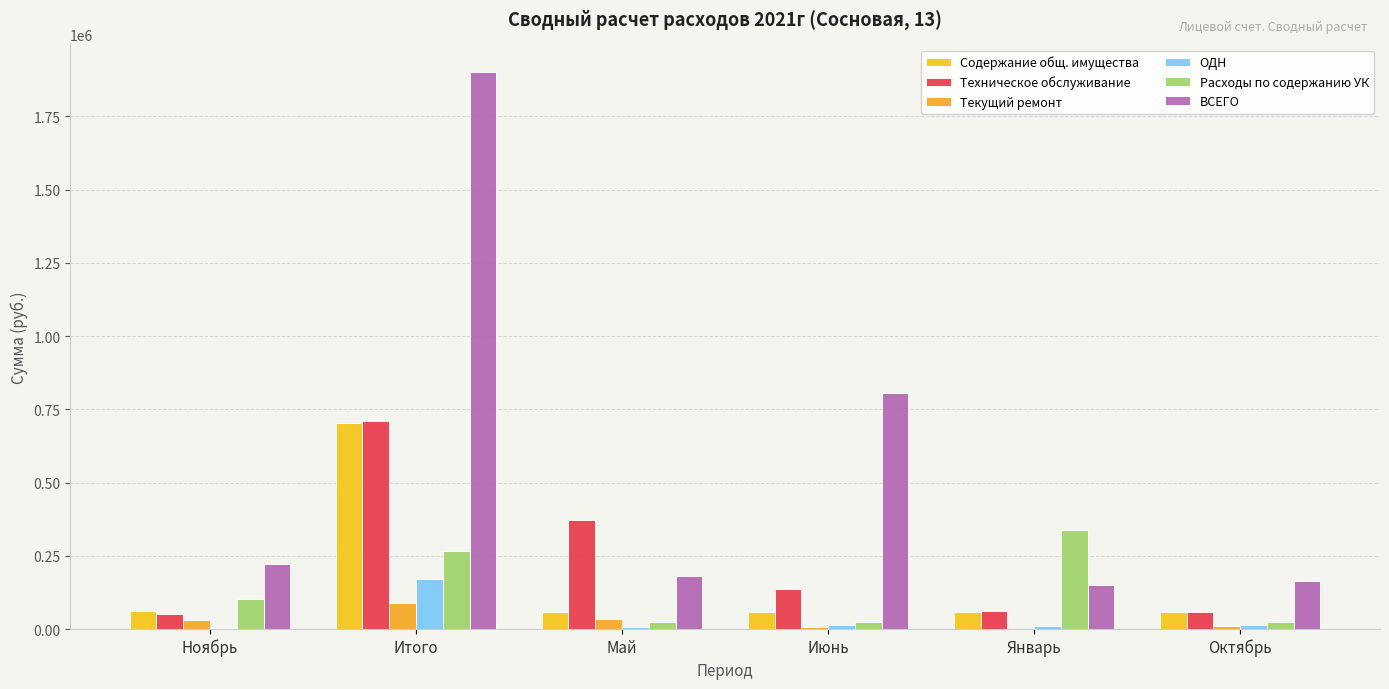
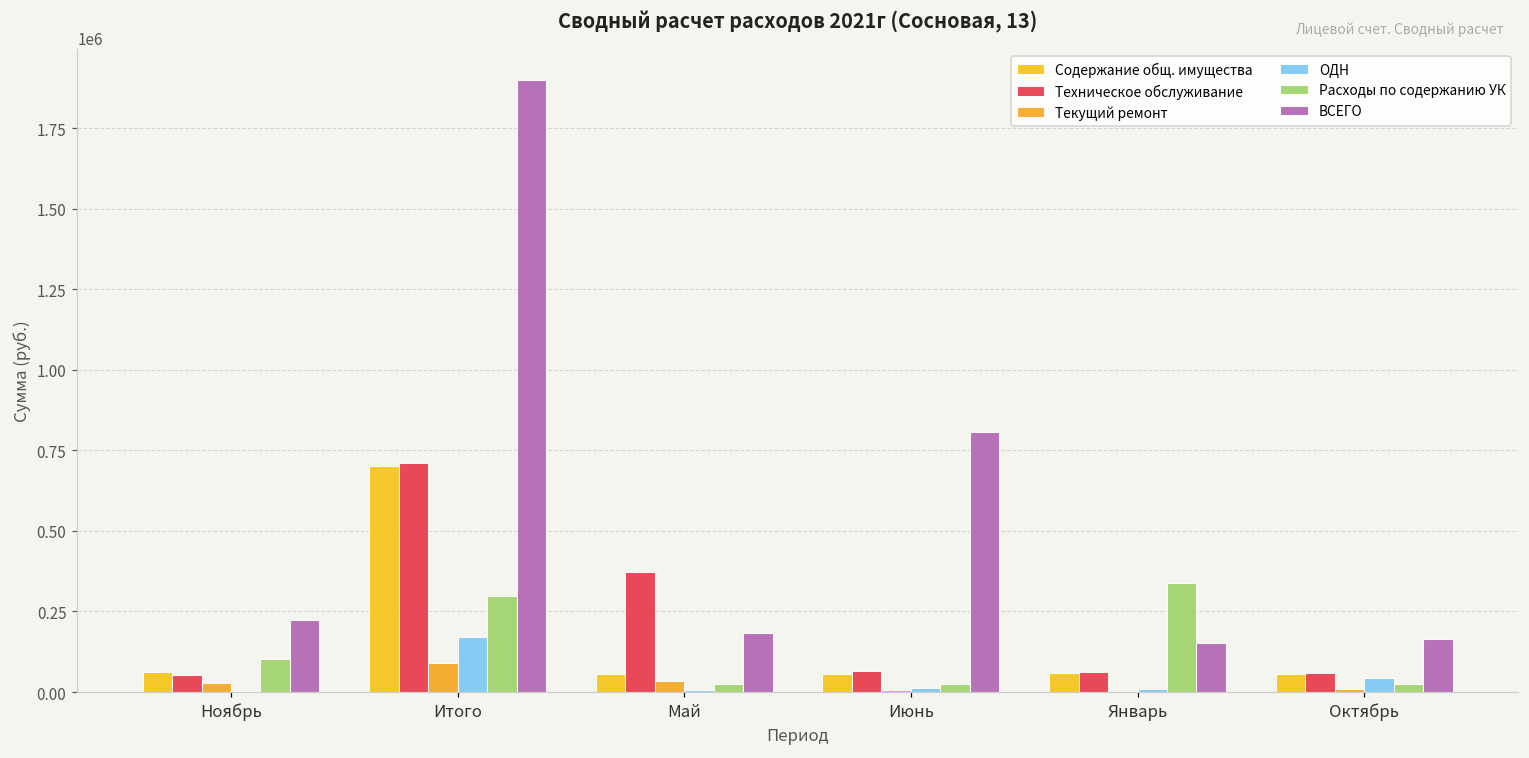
Расходы по содержанию УК, Итого: 270000 -> 300000
Техническое обслуживание, Июнь: 140000 -> 60000
ОДН, Октябрь: 10000 -> 40000
